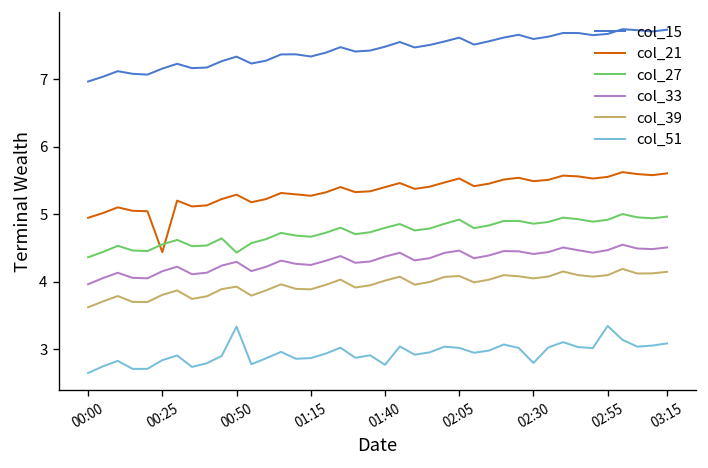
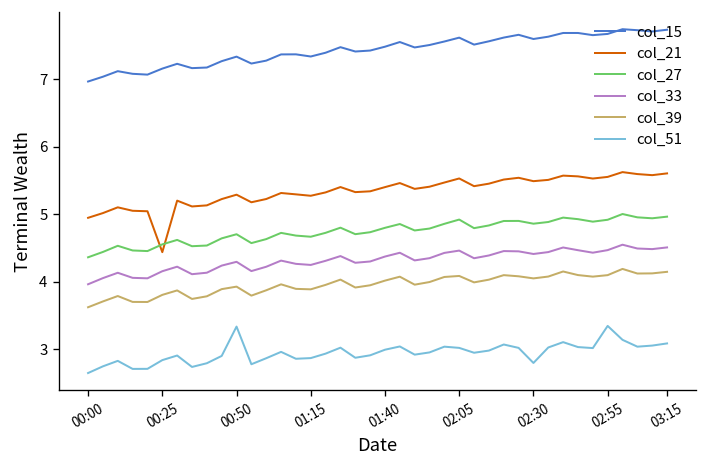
col_27, 00:50: 4.4 -> 4.7
col_51, 01:40: 2.8 -> 3.0
